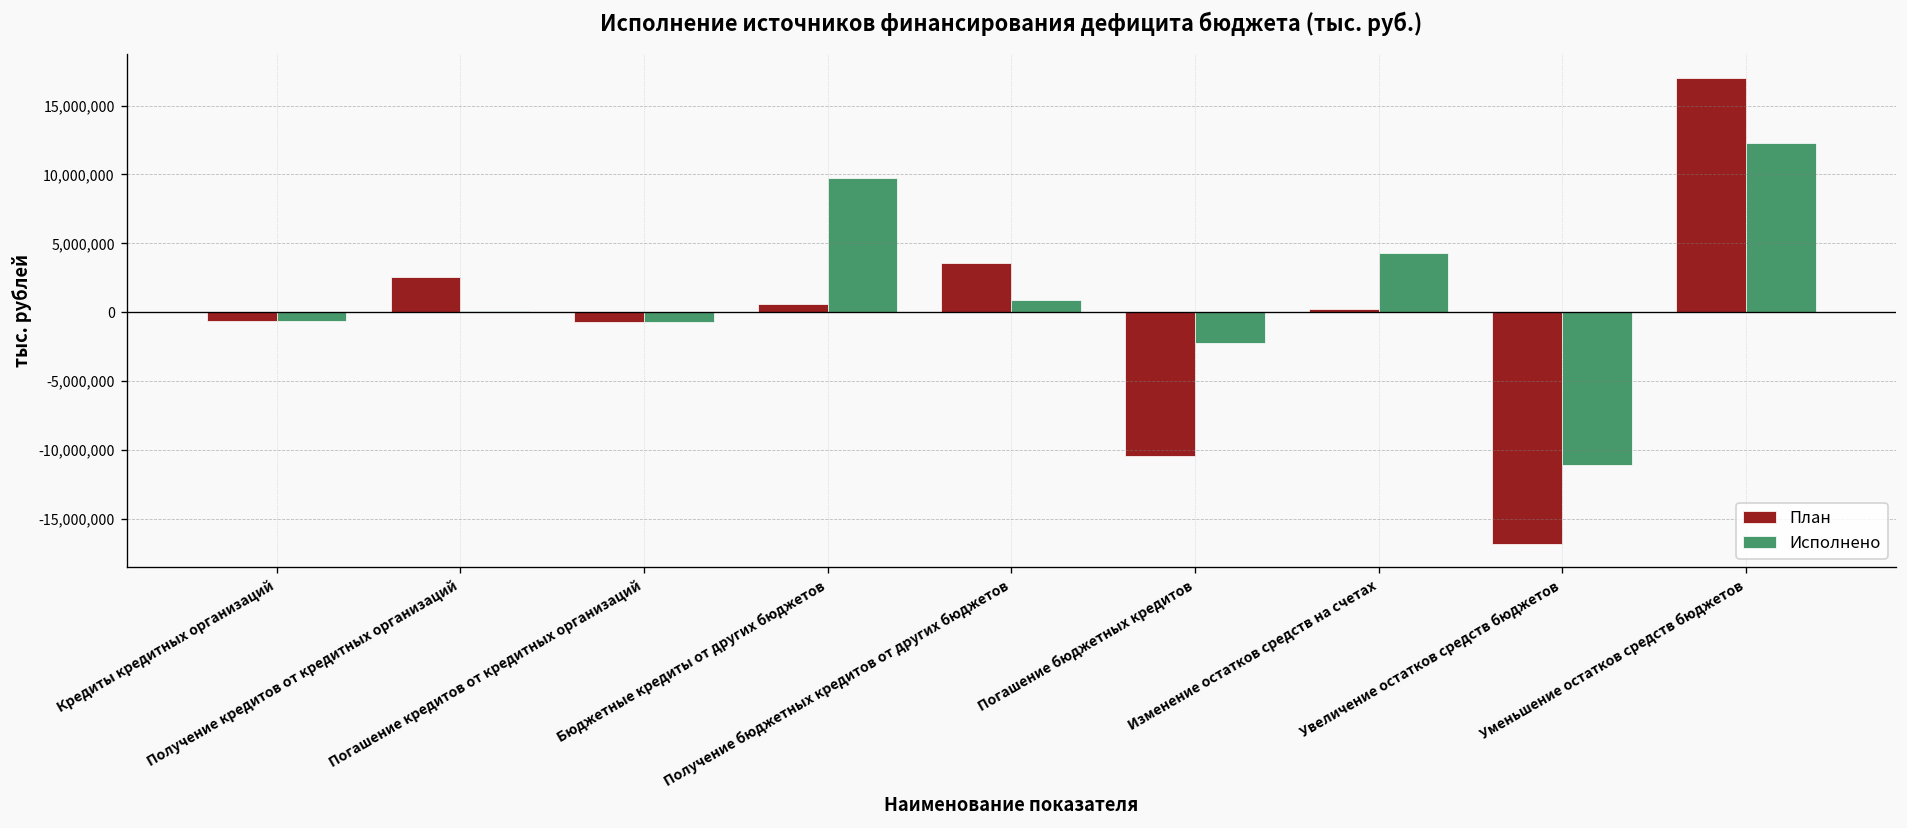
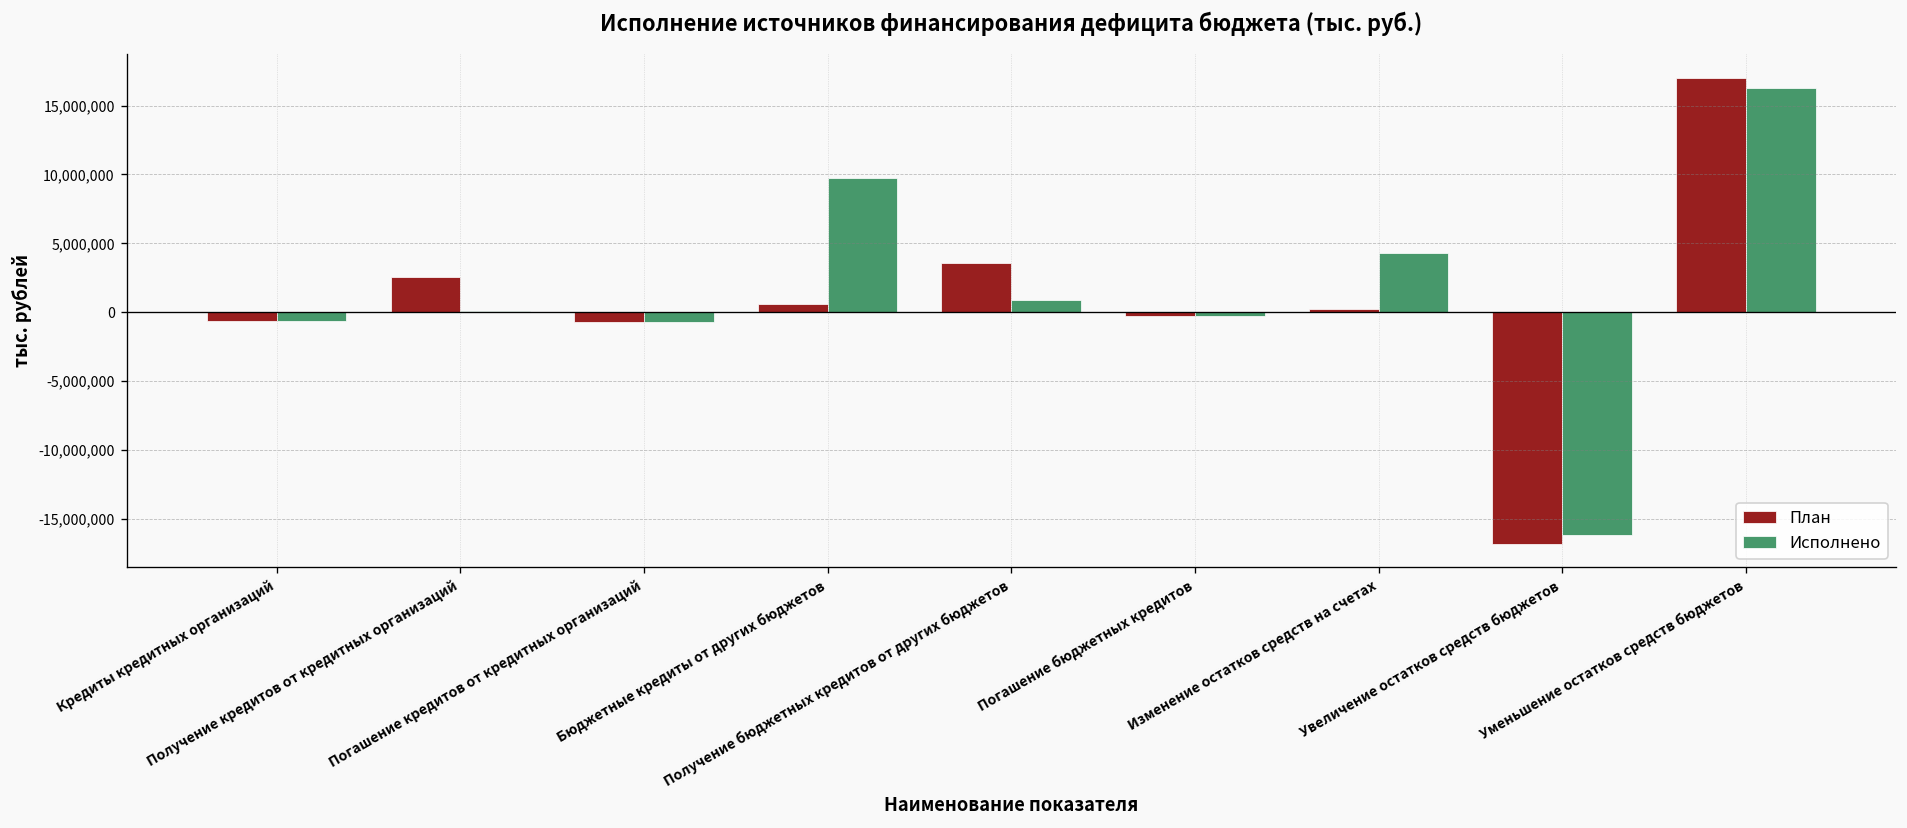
План, Погашение бюджетных кредитов: -10,400,000 -> -300,000
Исполнено, Погашение бюджетных кредитов: -2,200,000 -> -300,000
Исполнено, Увеличение остатков средств бюджетов: -11,100,000 -> -16,200,000
Исполнено, Уменьшение остатков средств бюджетов: 12,300,000 -> 16,300,000
